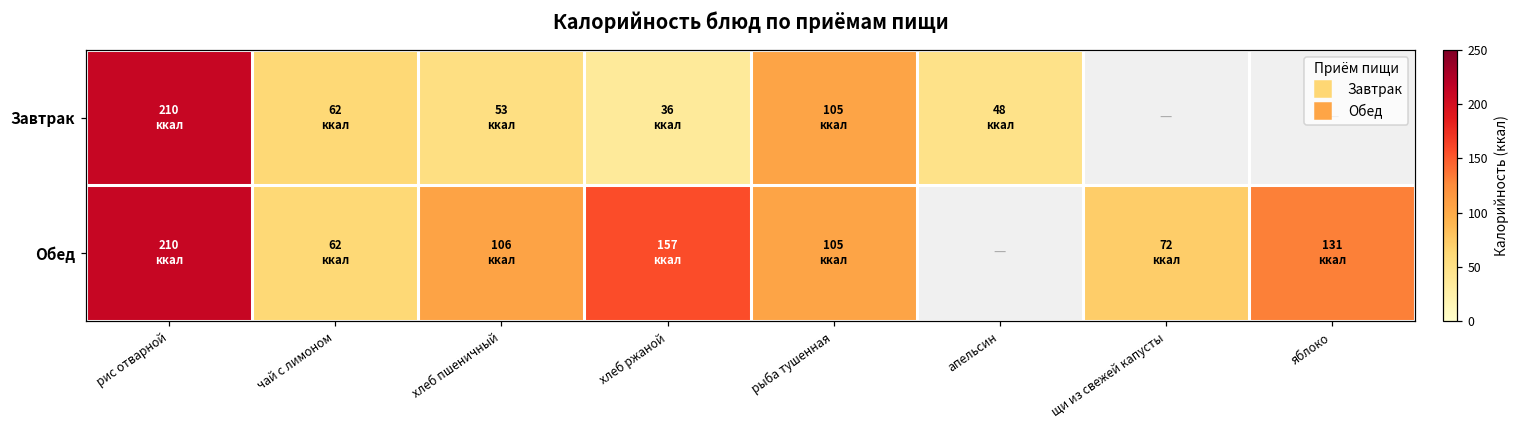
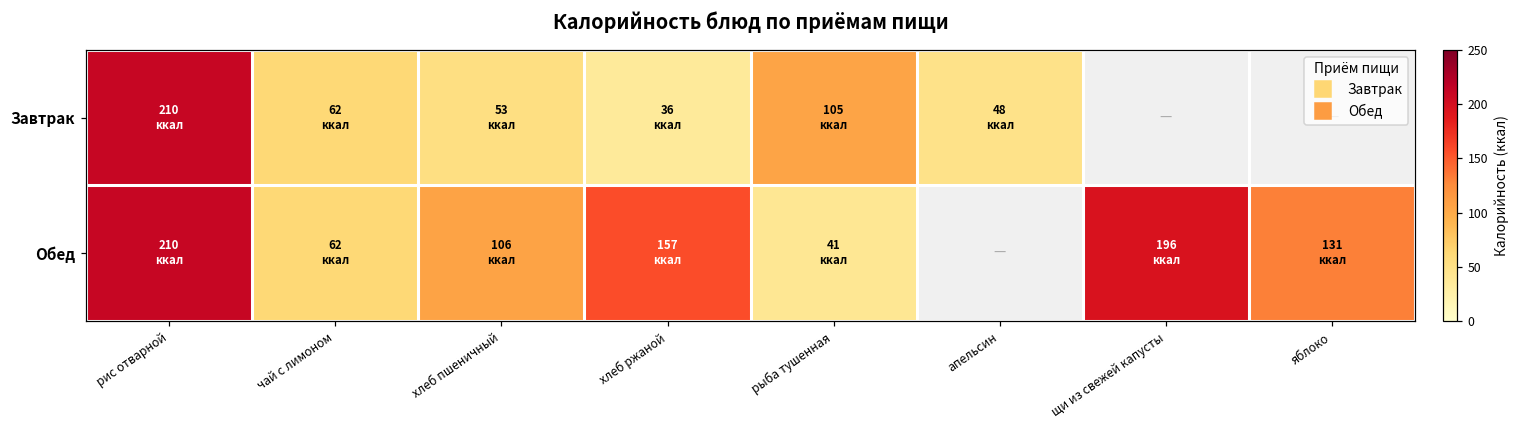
Обед, рыба тушенная: 105 -> 41
Обед, щи из свежей капусты: 72 -> 196
